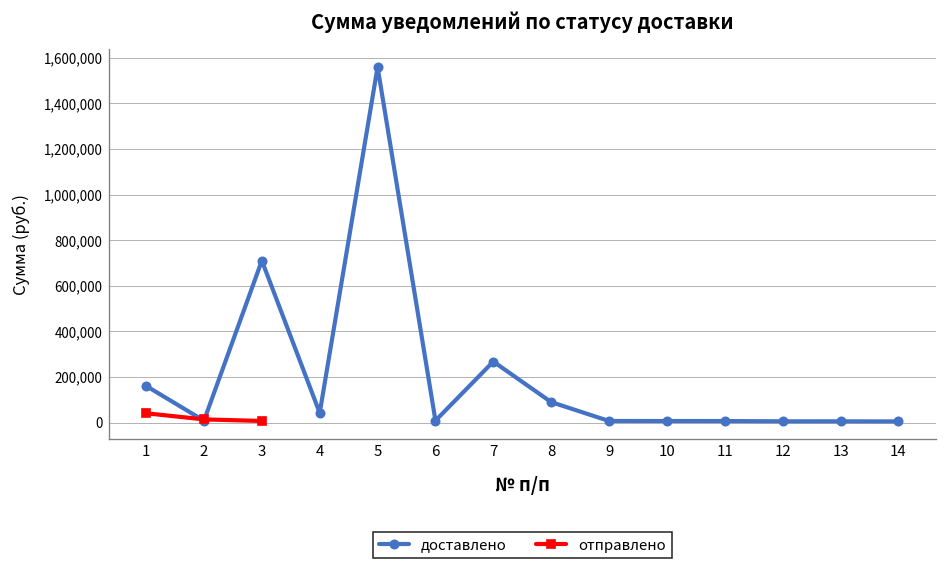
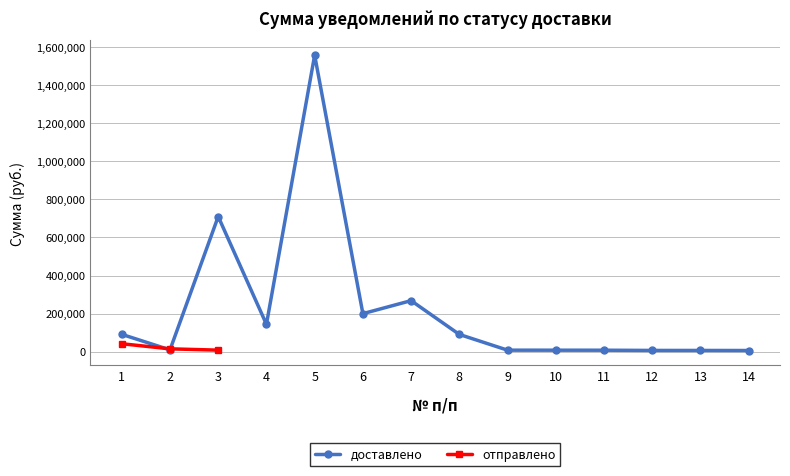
доставлено, 1: 160,000 -> 90,000
доставлено, 4: 40,000 -> 140,000
доставлено, 6: 10,000 -> 200,000
